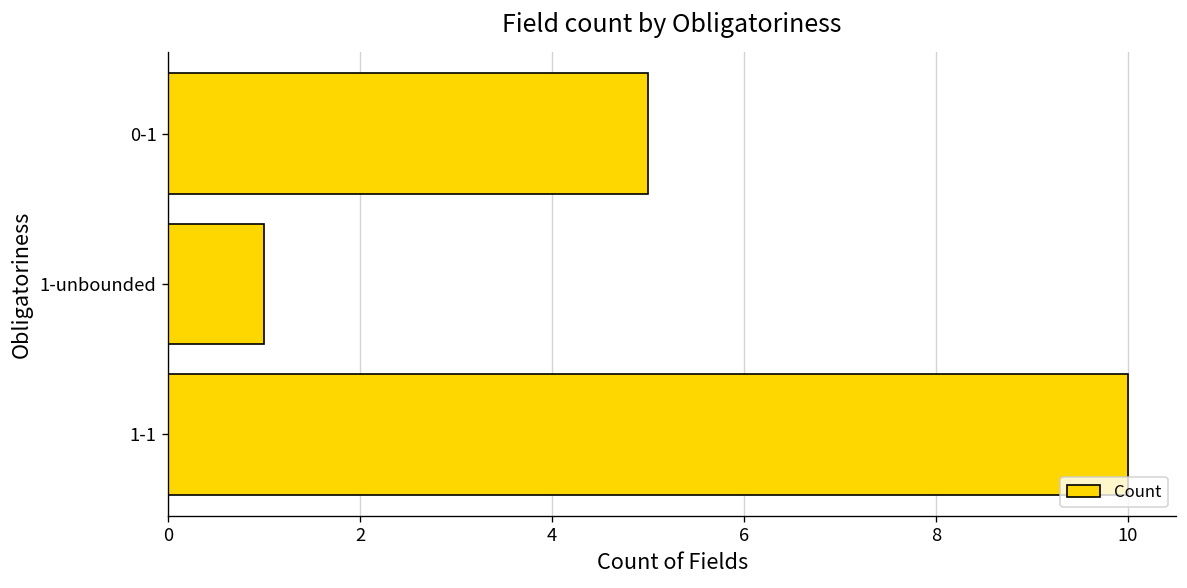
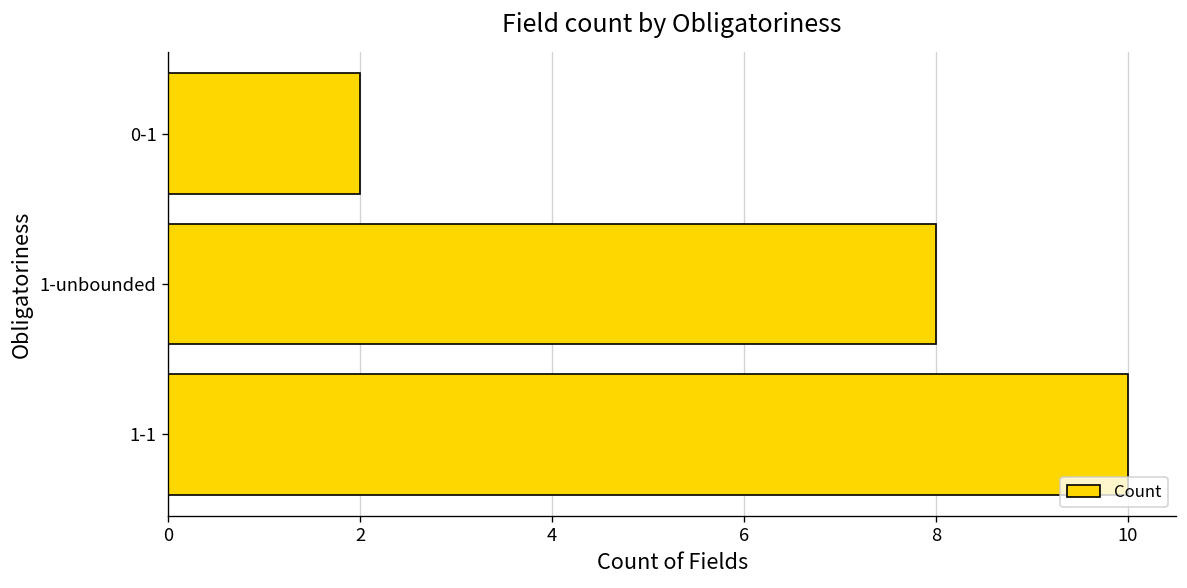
0-1: 5 -> 2
1-unbounded: 1 -> 8
